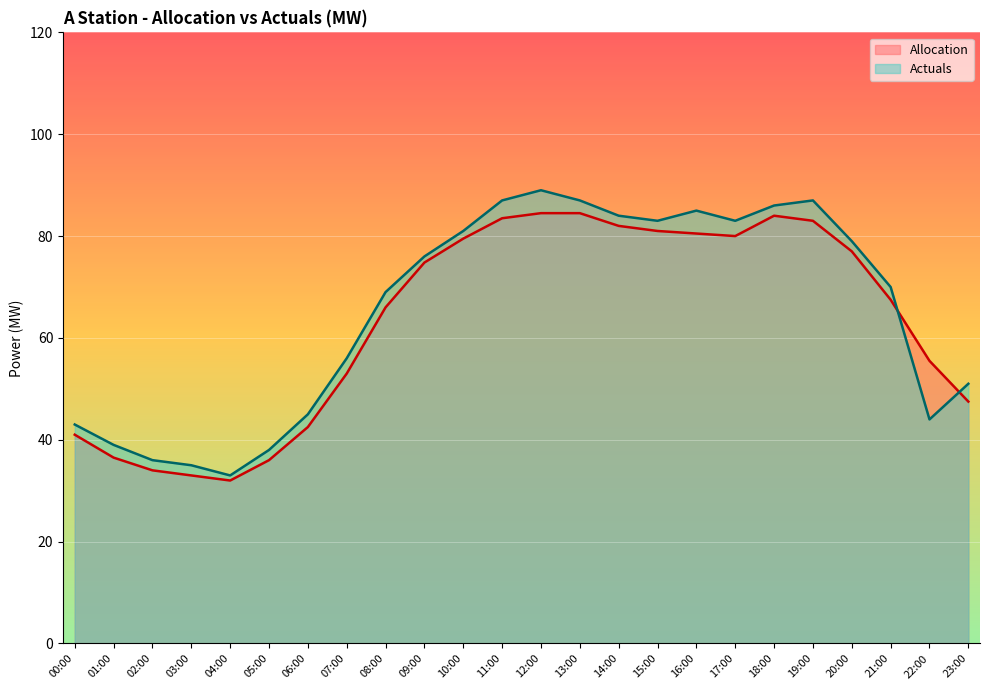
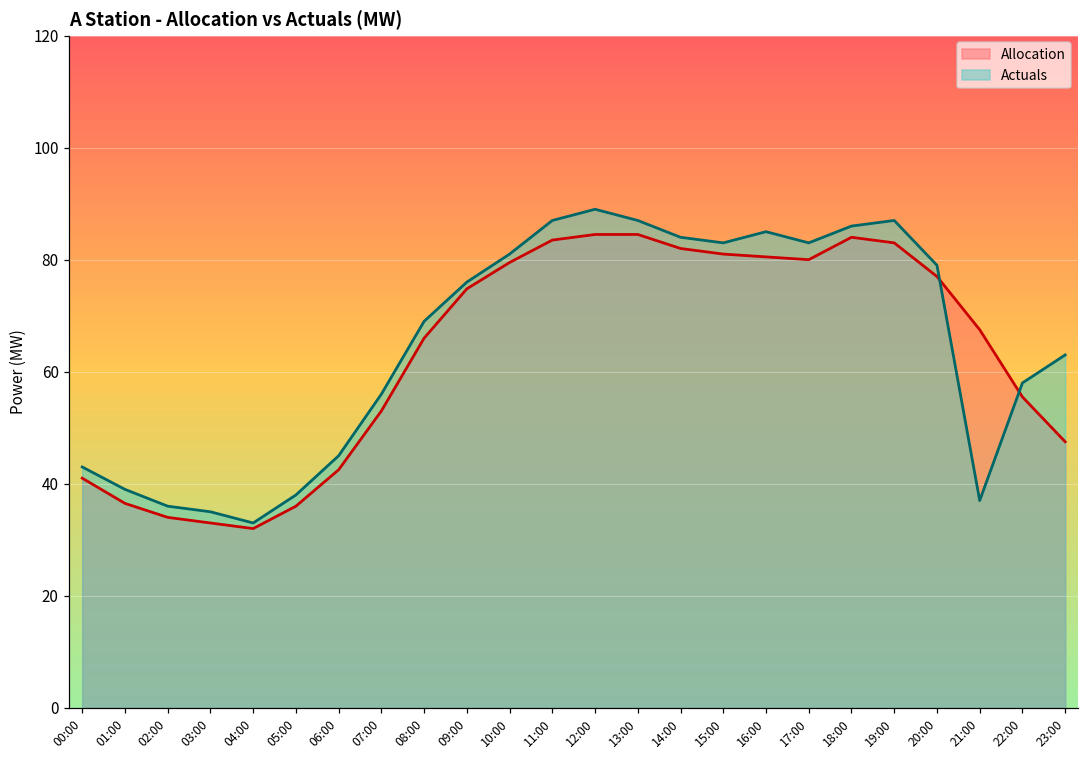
Actuals, 21:00: 70 -> 37
Actuals, 22:00: 44 -> 58
Actuals, 23:00: 51 -> 63
